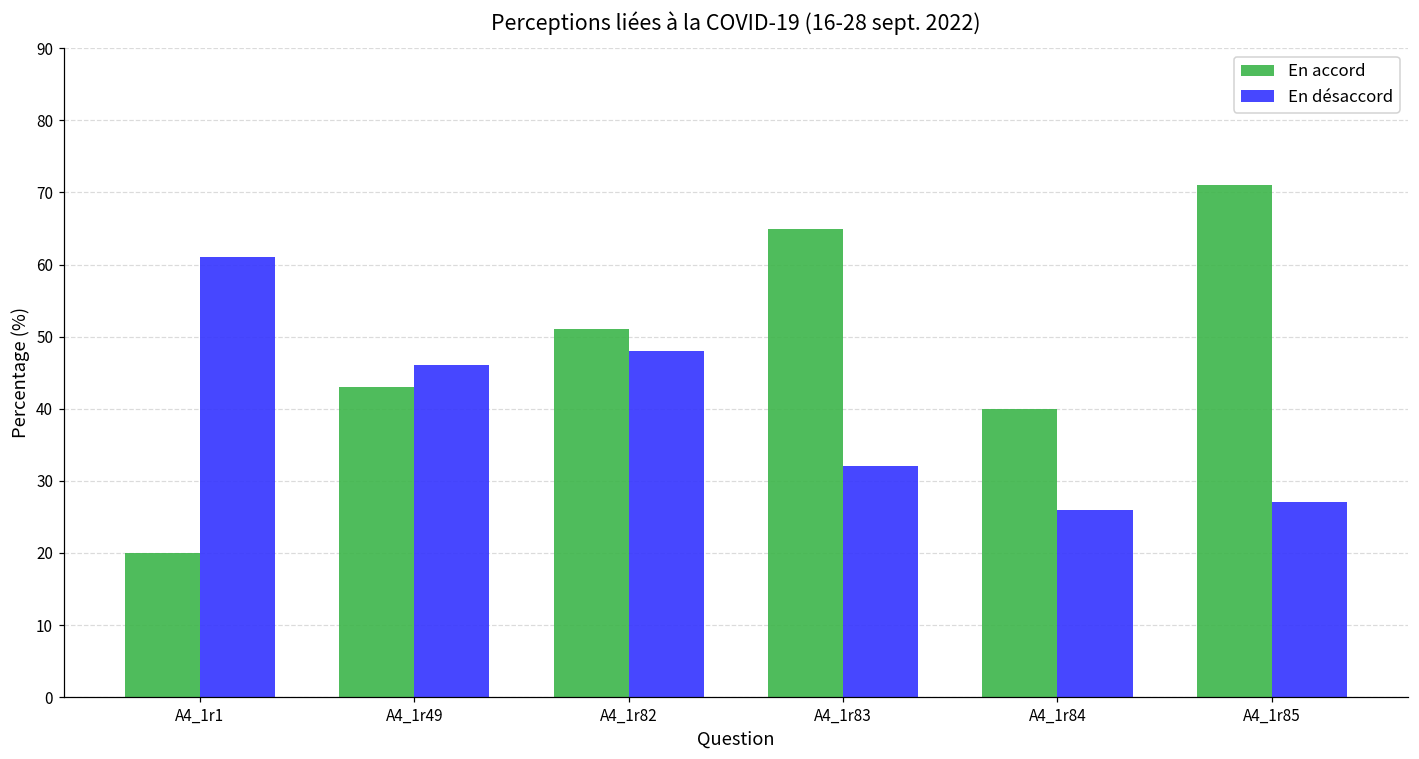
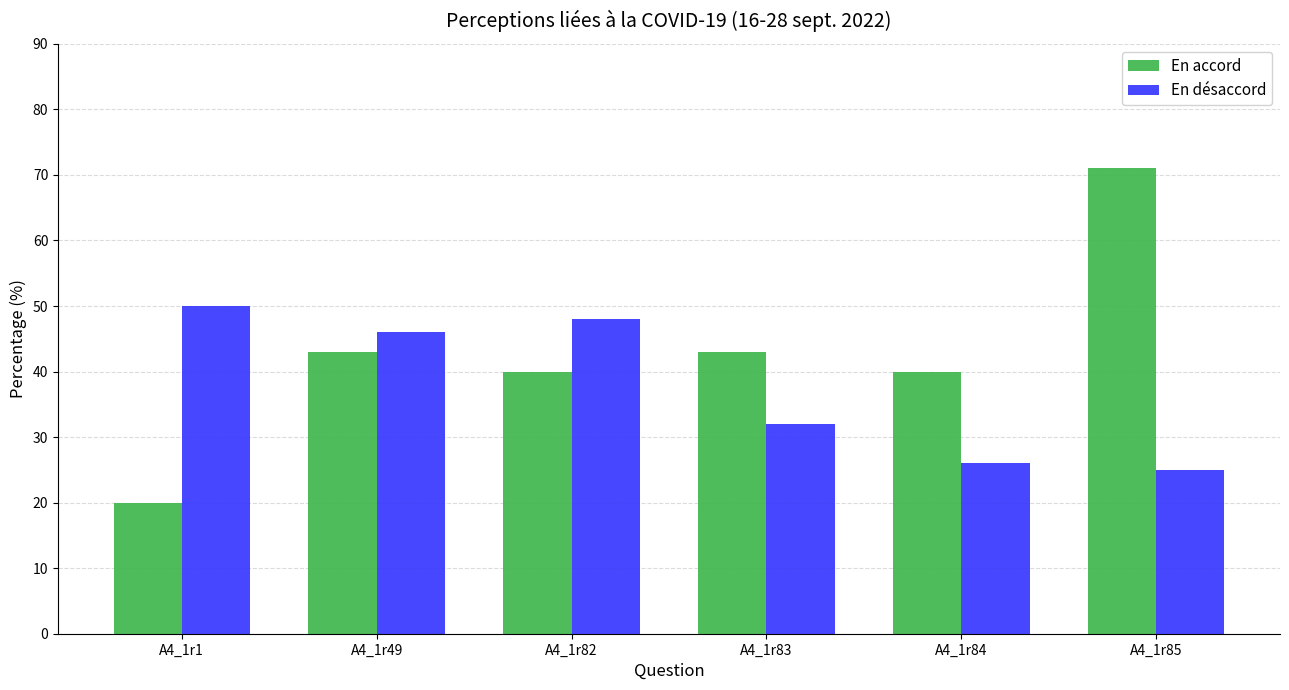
En désaccord, A4_1r1: 61 -> 50
En accord, A4_1r82: 51 -> 40
En accord, A4_1r83: 65 -> 43
En désaccord, A4_1r85: 27 -> 25
